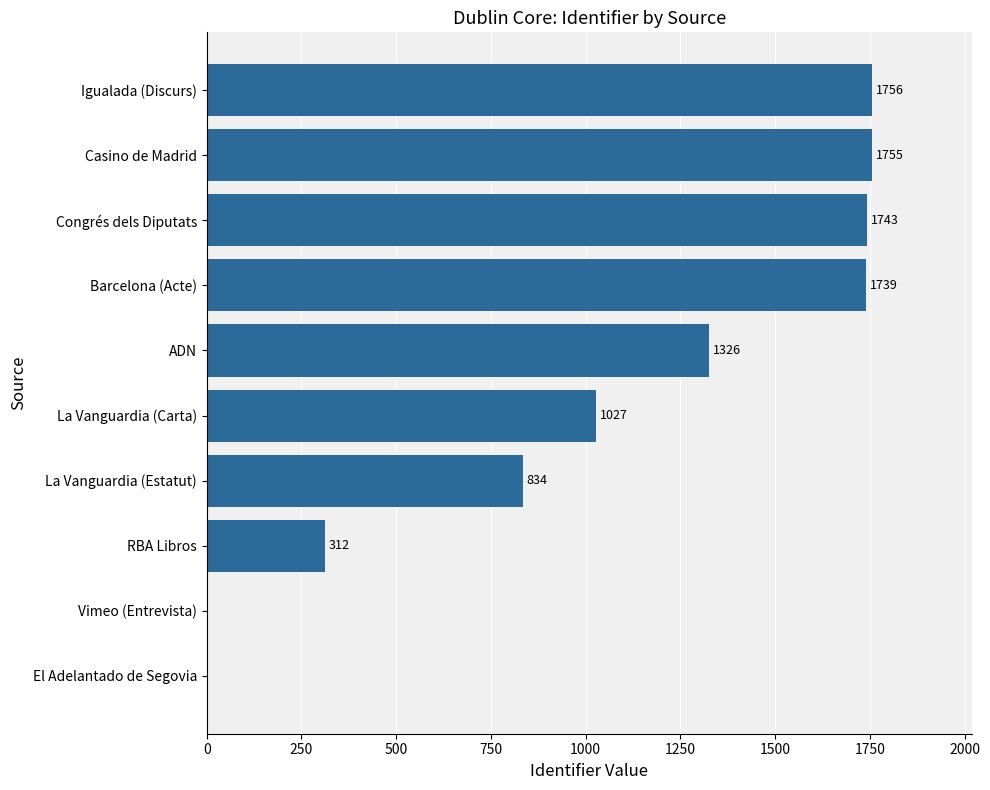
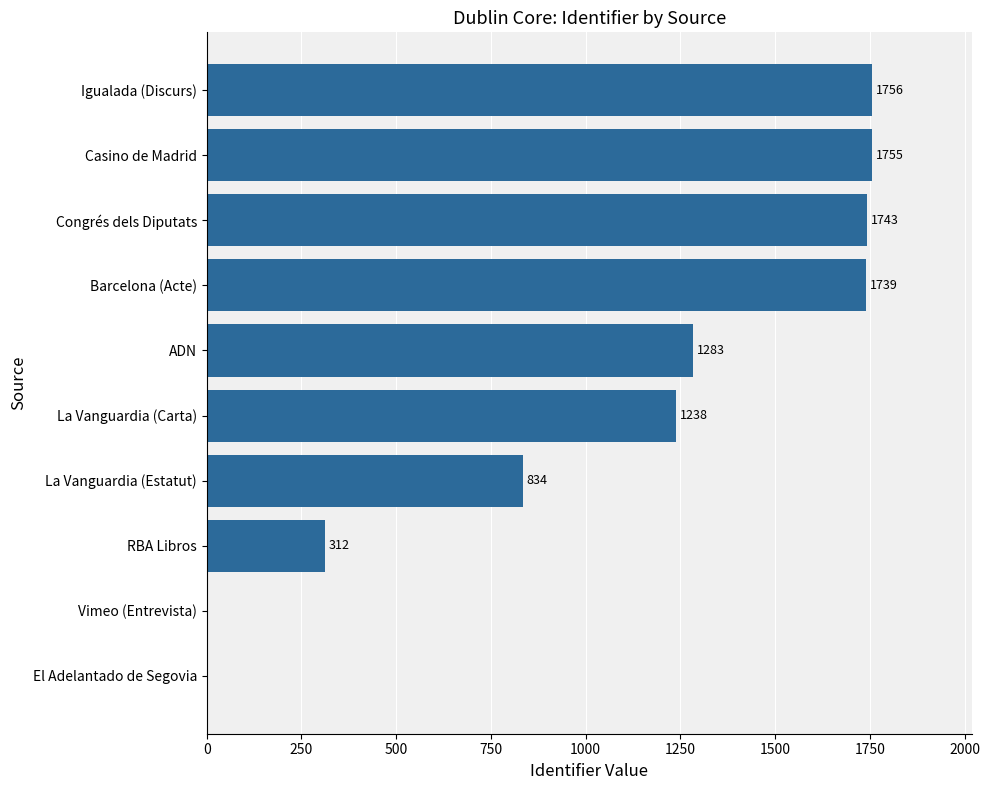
ADN: 1326 -> 1283
La Vanguardia (Carta): 1027 -> 1238
